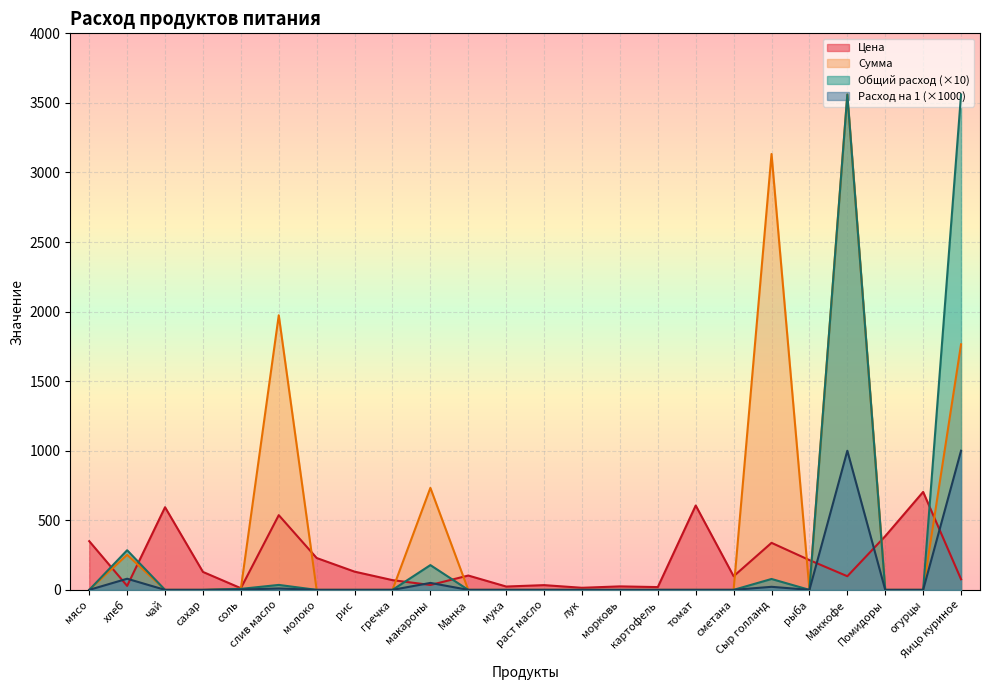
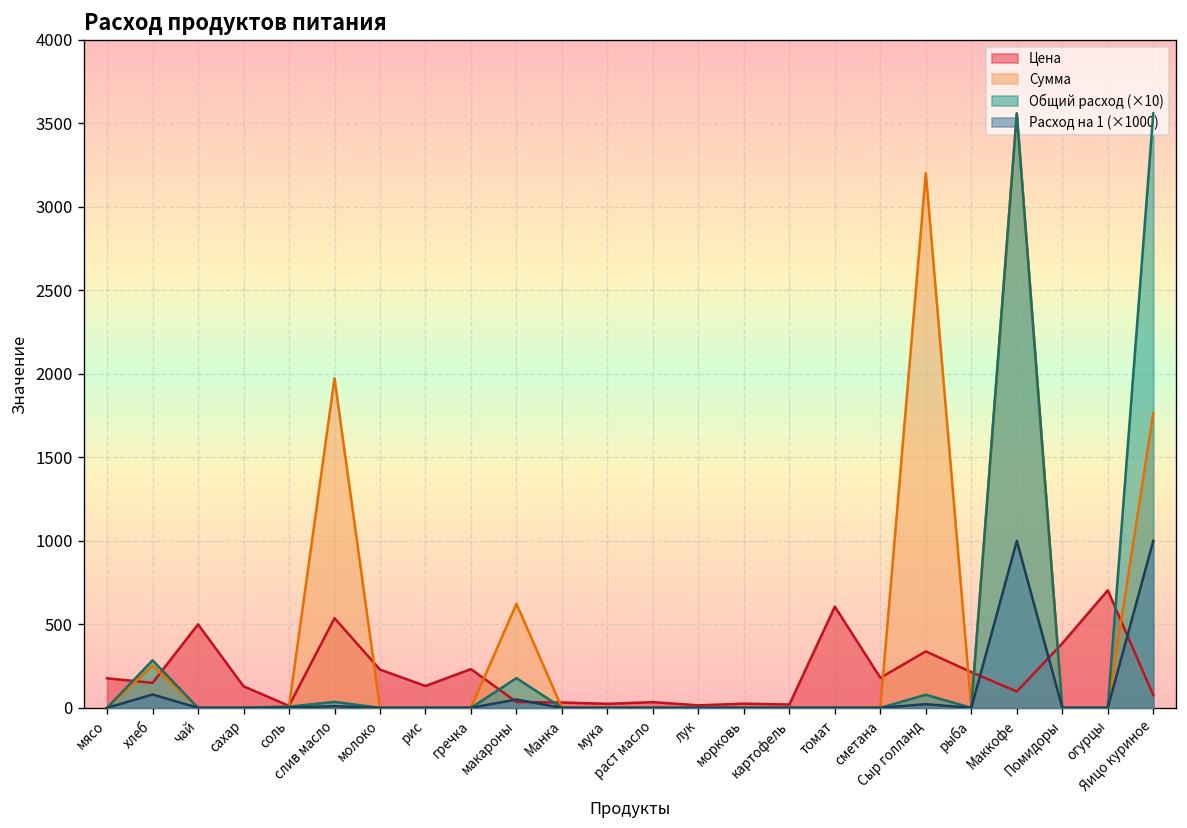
Цена, мясо: 350 -> 180
Цена, хлеб: 30 -> 150
Цена, чай: 590 -> 500
Цена, гречка: 70 -> 230
Сумма, макароны: 730 -> 620
Цена, Манка: 100 -> 30
Цена, сметана: 100 -> 180
Сумма, Сыр голланд: 3130 -> 3200
